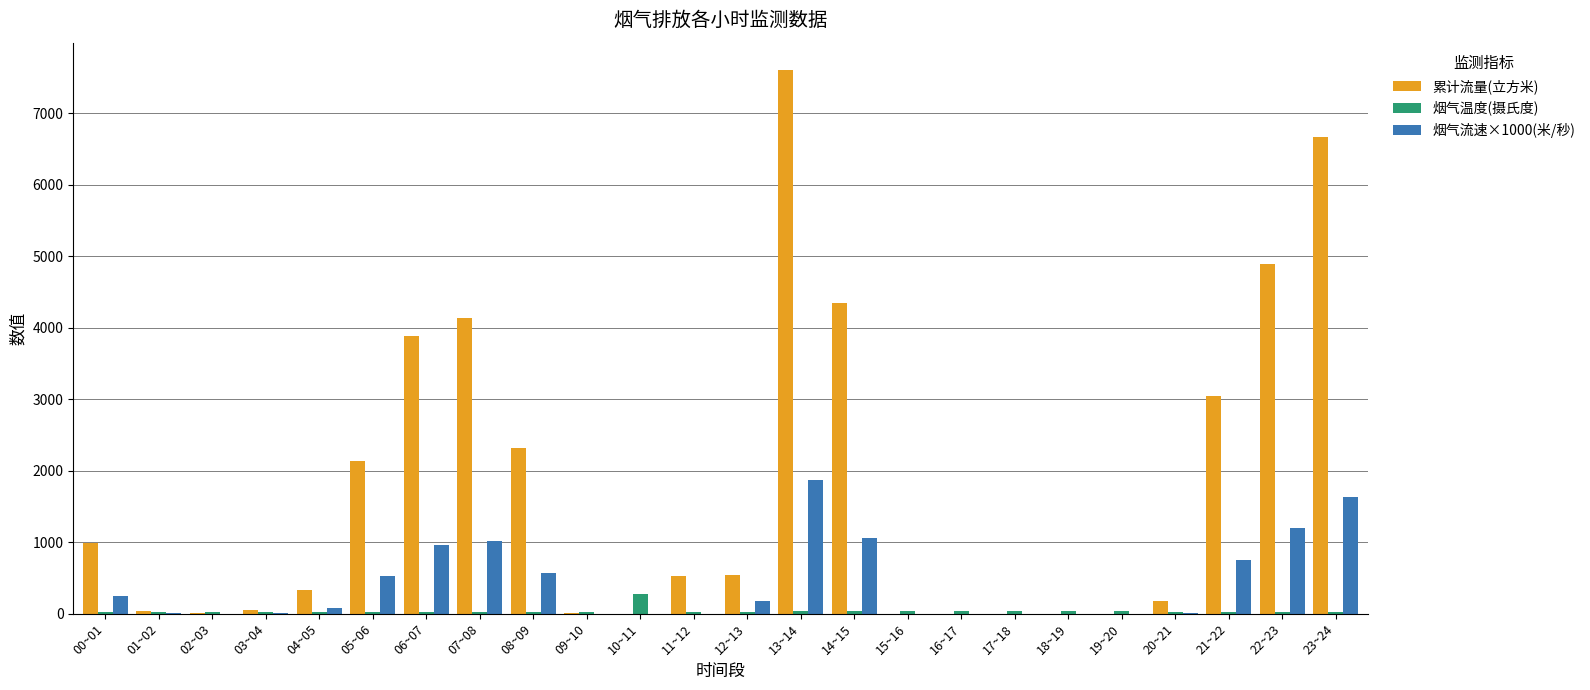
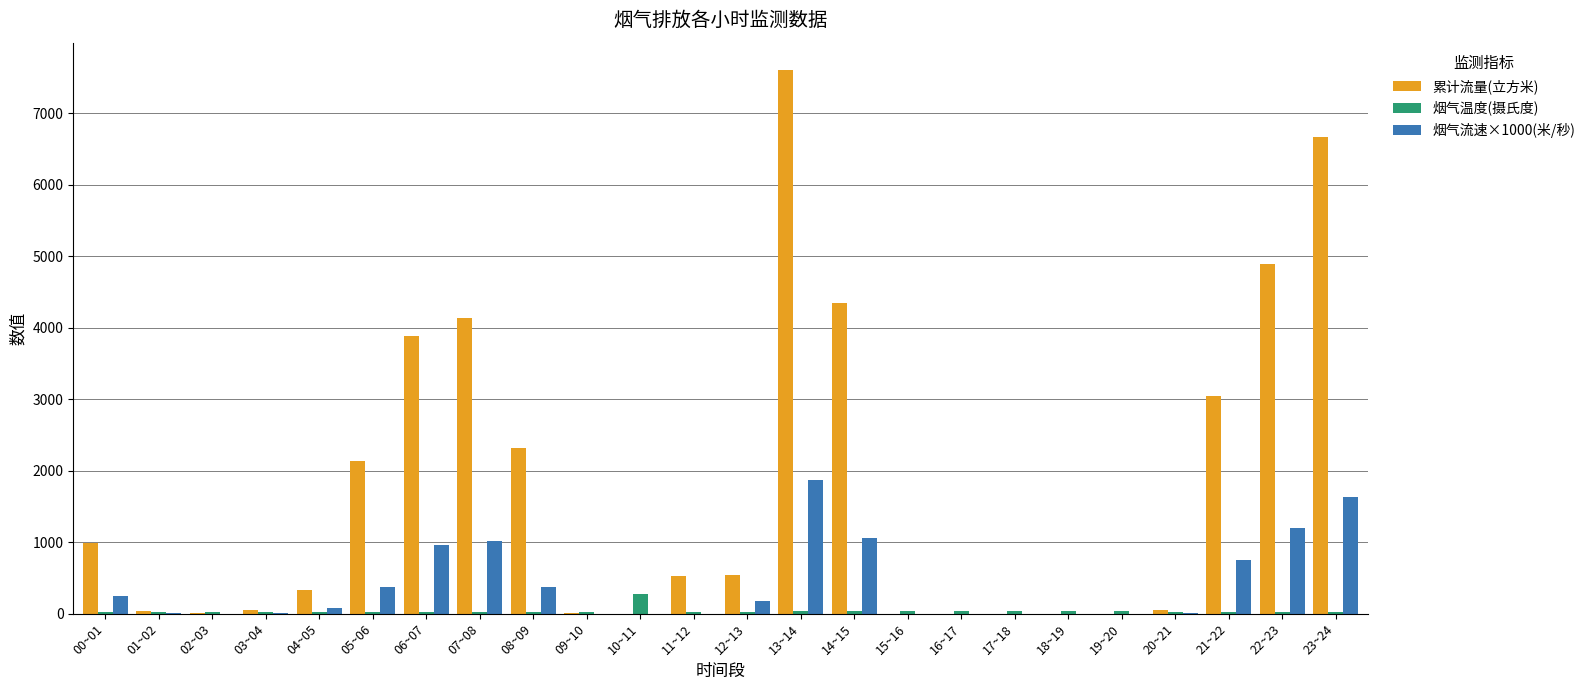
烟气流速×1000(米/秒), 05~06: 500 -> 400
烟气流速×1000(米/秒), 08~09: 600 -> 400
累计流量(立方米), 20~21: 200 -> 100
